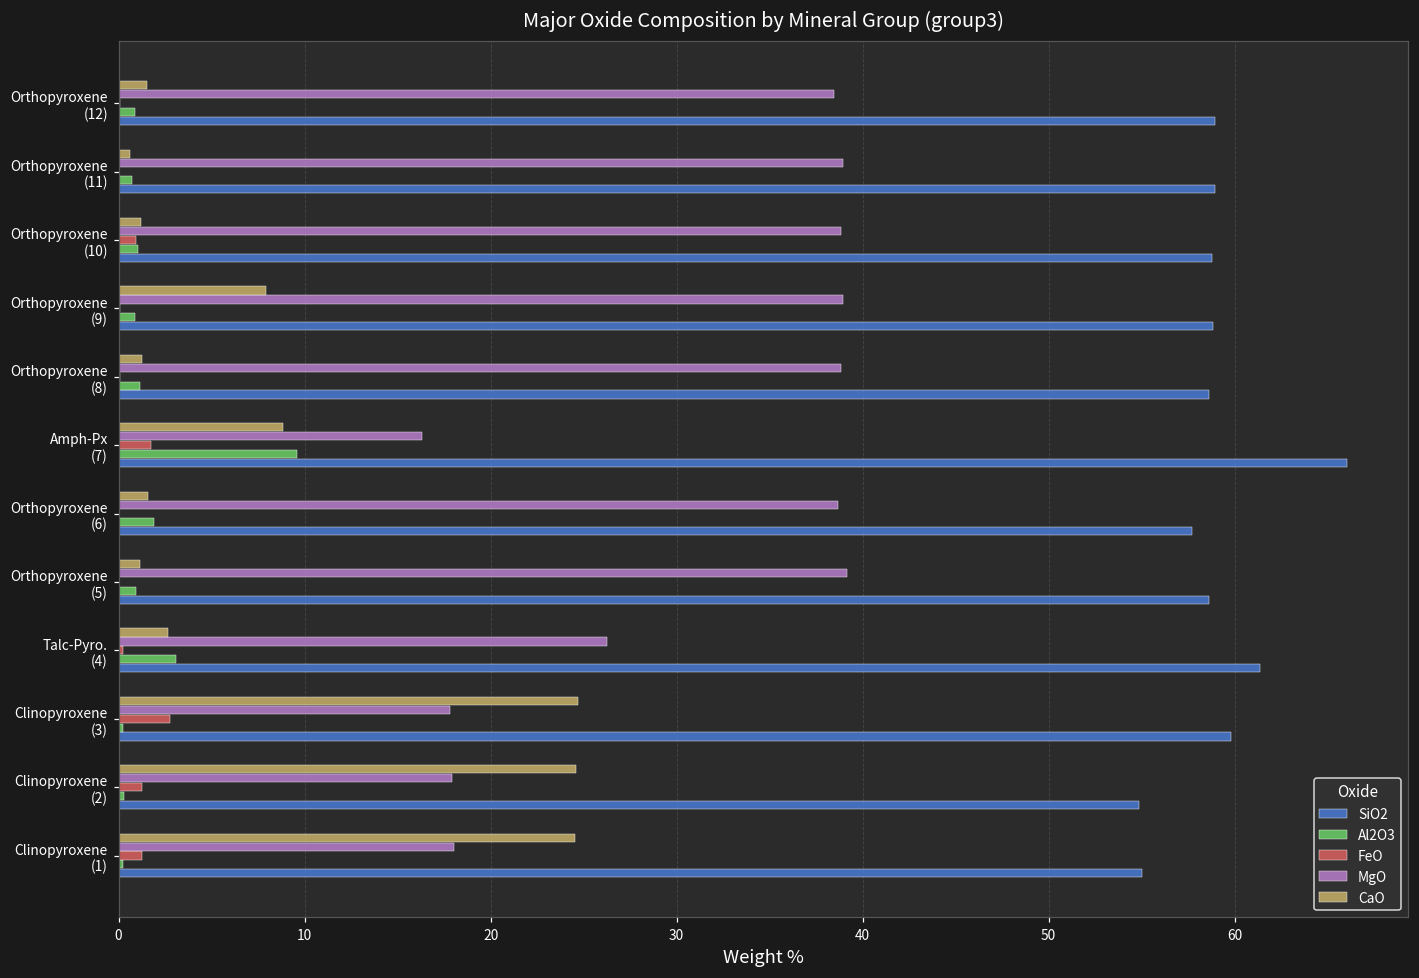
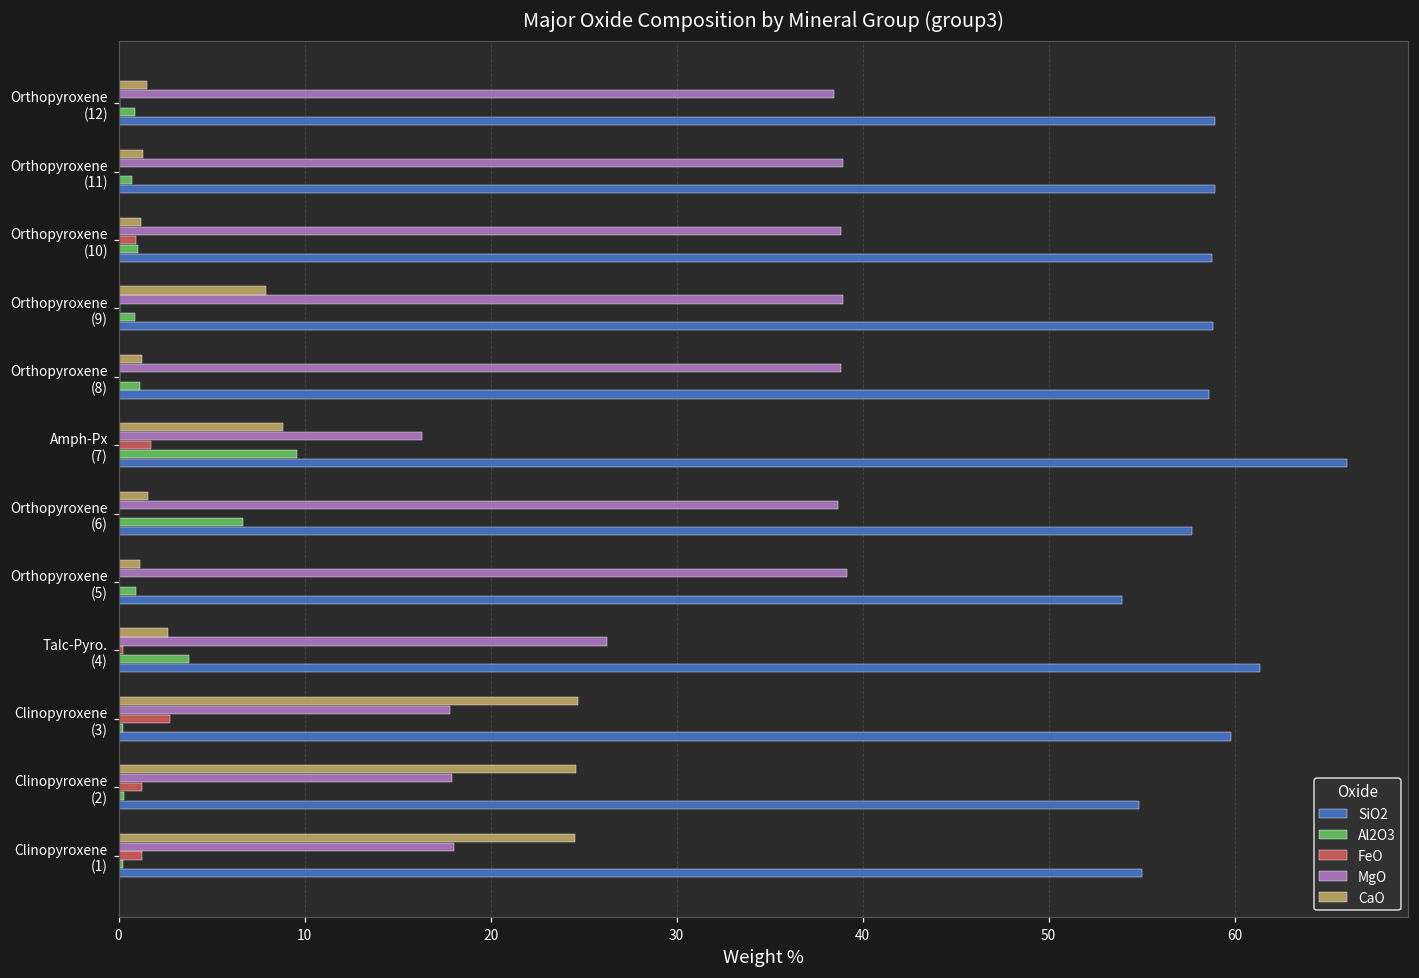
CaO, Orthopyroxene (11): 0.6 -> 1.3
Al2O3, Orthopyroxene (6): 1.9 -> 6.7
SiO2, Orthopyroxene (5): 58.6 -> 54.0
Al2O3, Talc-Pyro. (4): 3.1 -> 3.8
